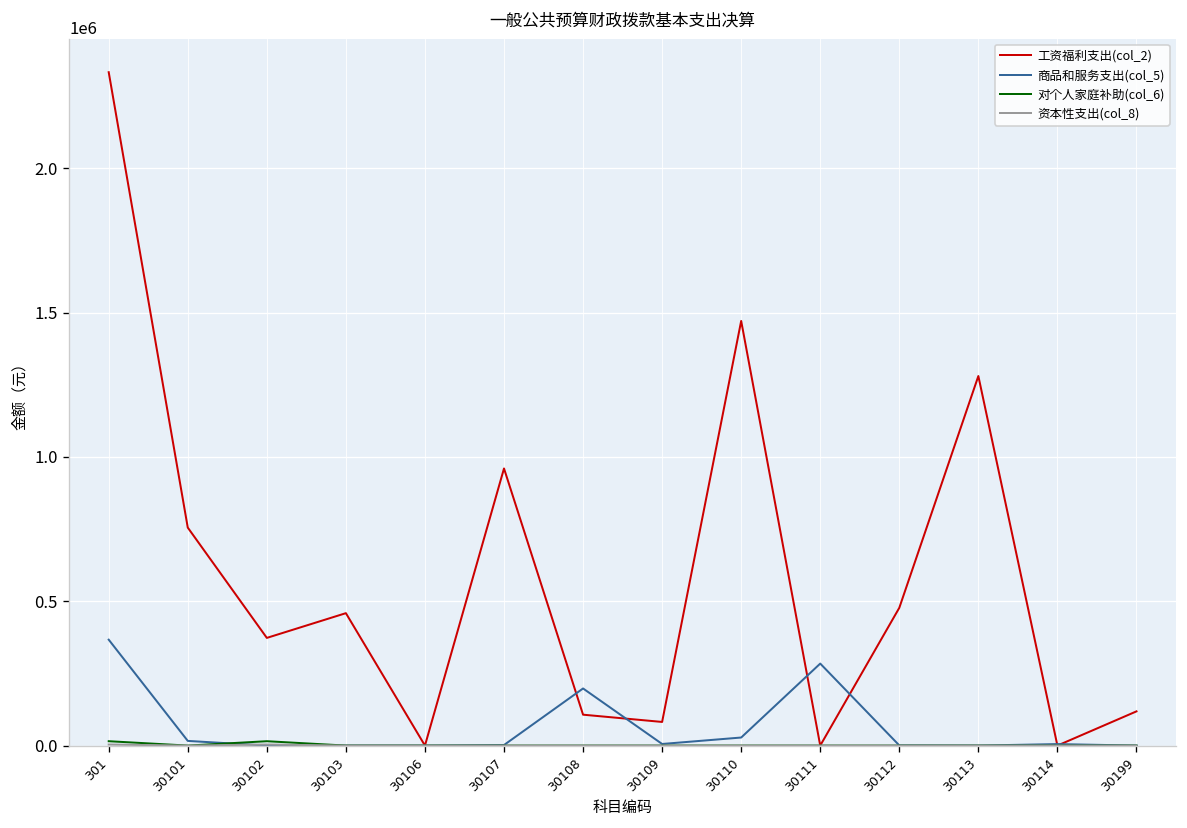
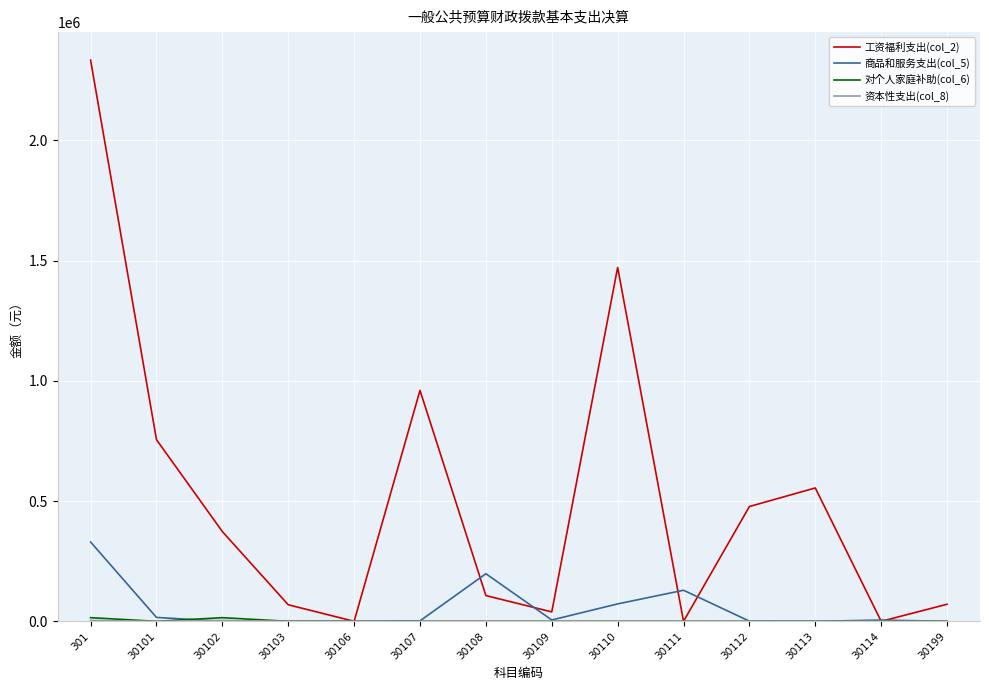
商品和服务支出(col_5), 301: 370000 -> 330000
工资福利支出(col_2), 30103: 460000 -> 70000
工资福利支出(col_2), 30109: 80000 -> 40000
商品和服务支出(col_5), 30110: 30000 -> 70000
商品和服务支出(col_5), 30111: 280000 -> 130000
工资福利支出(col_2), 30113: 1280000 -> 550000
工资福利支出(col_2), 30199: 120000 -> 70000
